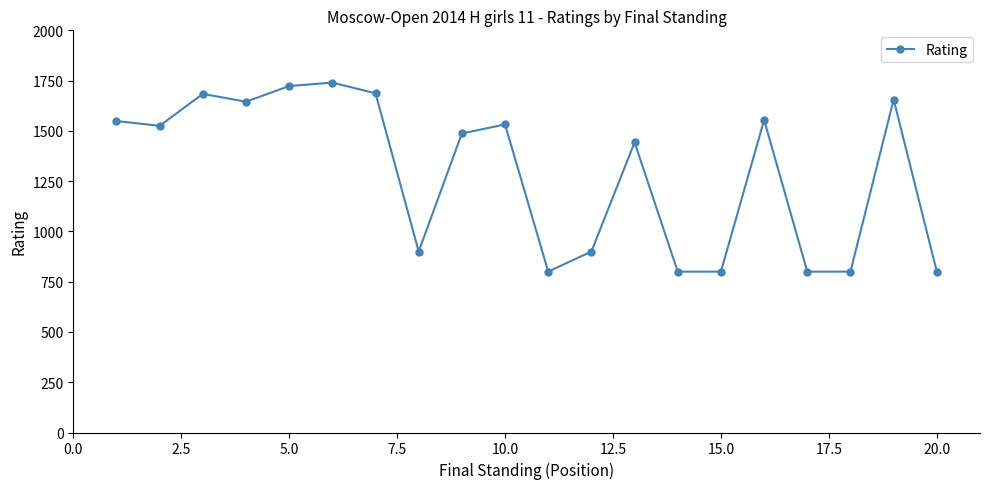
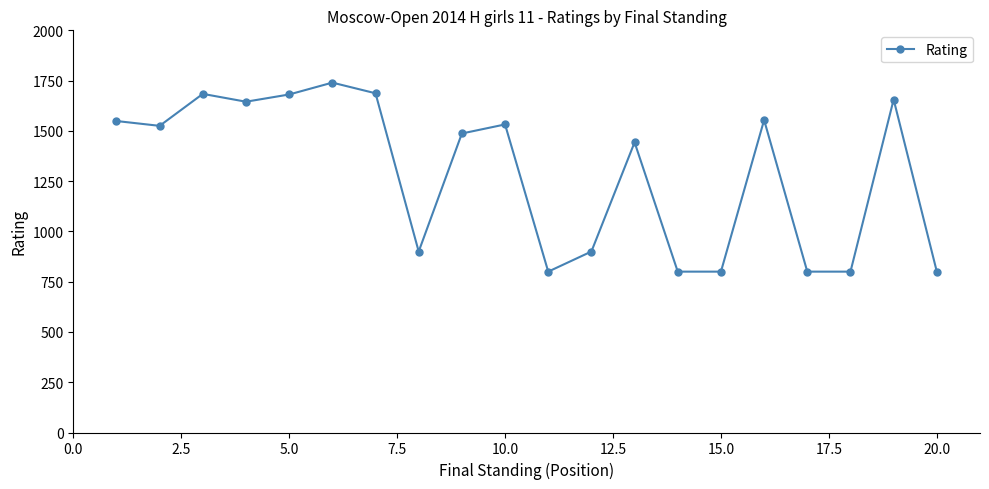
5.0: 1720 -> 1680
